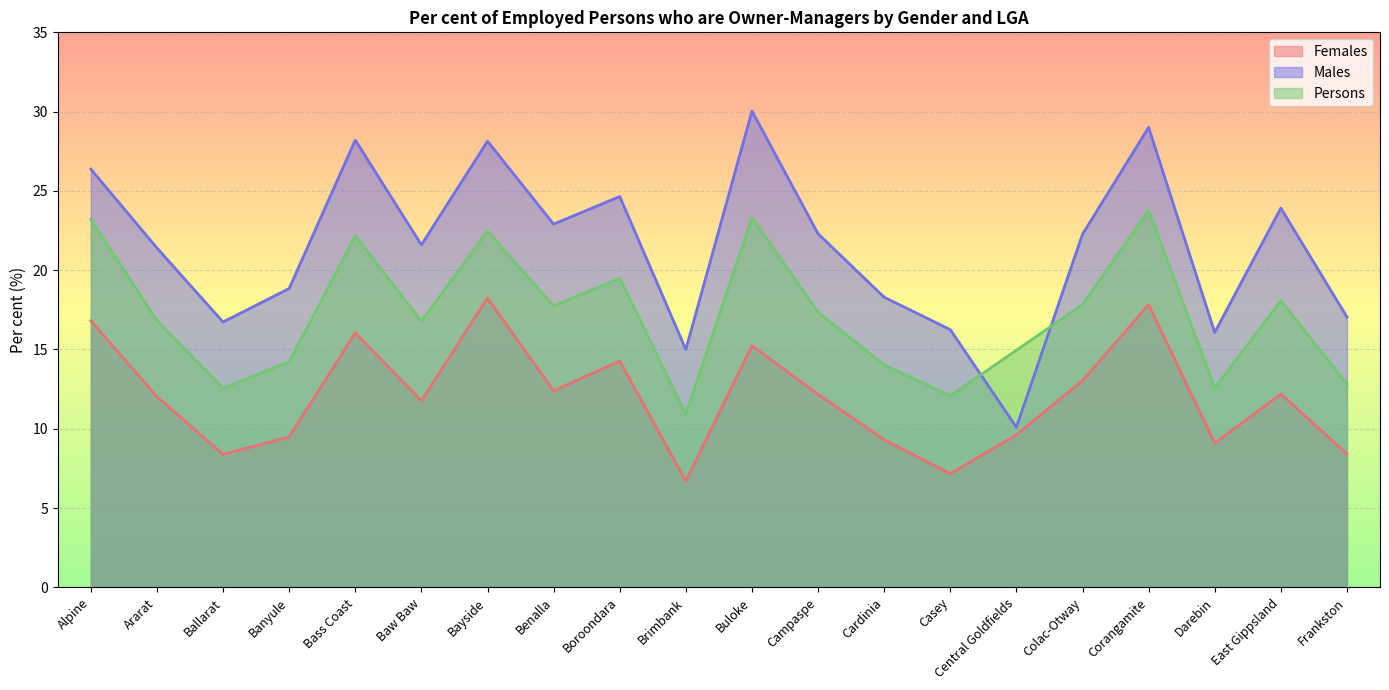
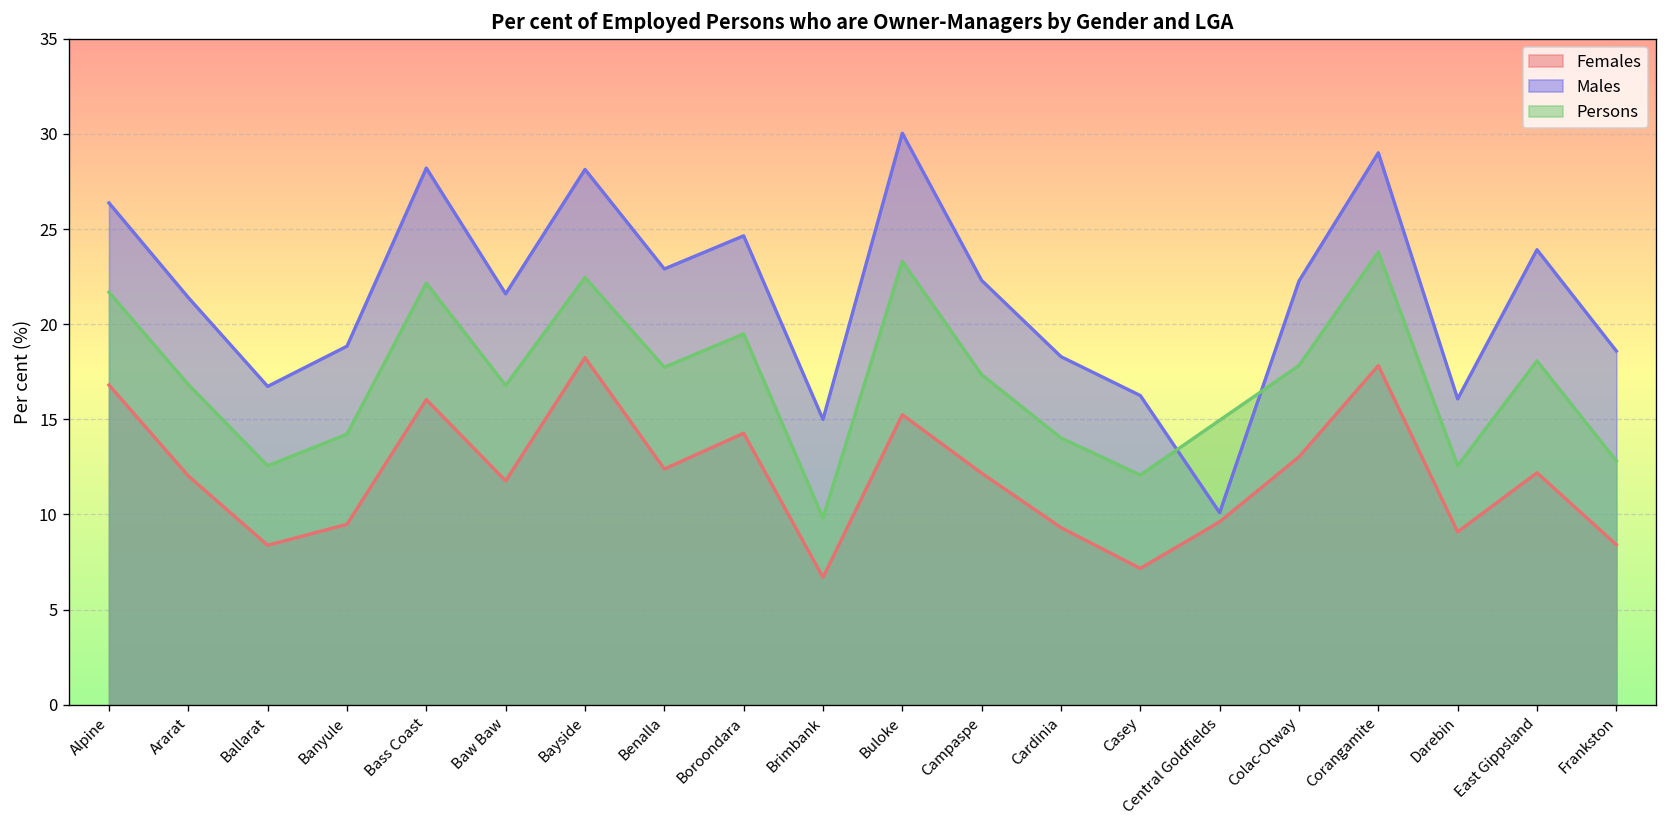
Persons, Alpine: 23.2 -> 21.7
Persons, Brimbank: 10.9 -> 9.8
Males, Frankston: 17.0 -> 18.6
